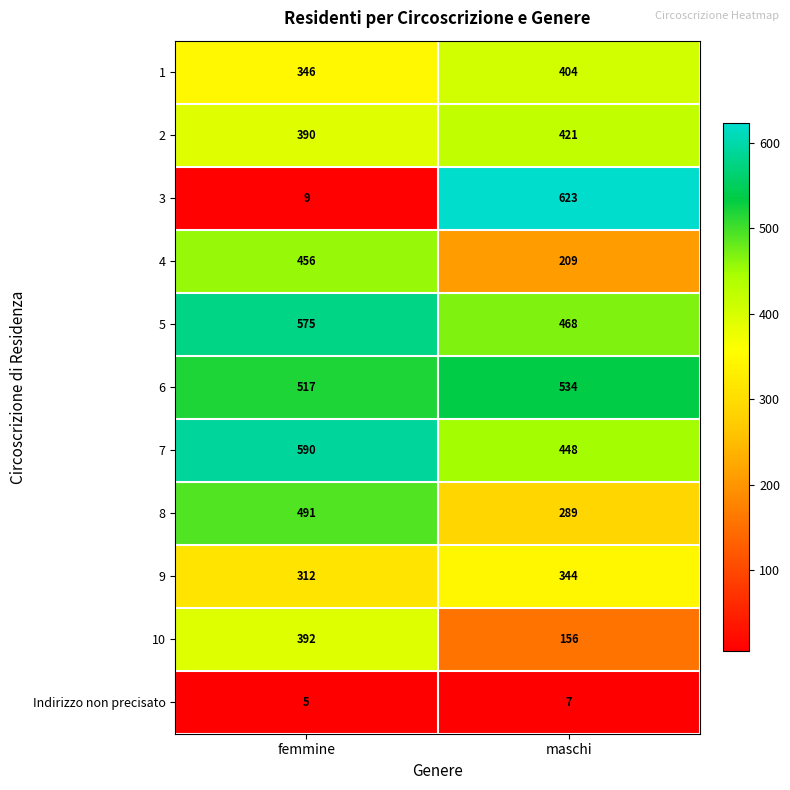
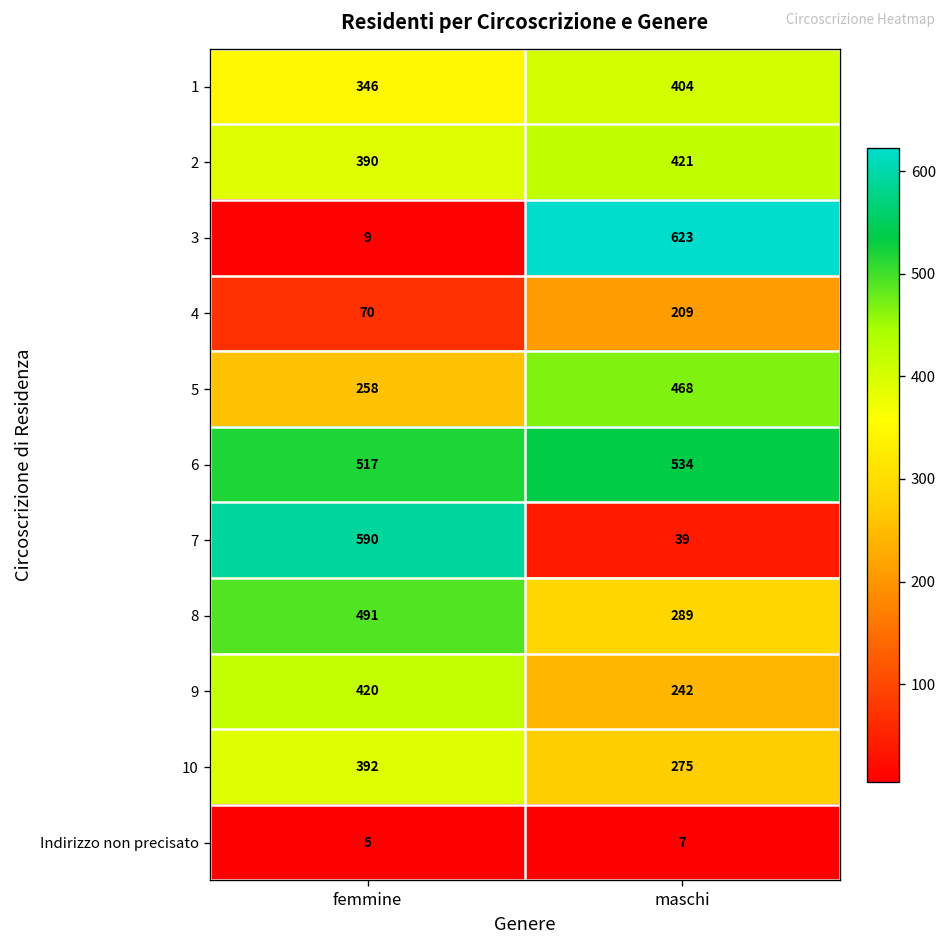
4, femmine: 456 -> 70
5, femmine: 575 -> 258
7, maschi: 448 -> 39
9, femmine: 312 -> 420
9, maschi: 344 -> 242
10, maschi: 156 -> 275
